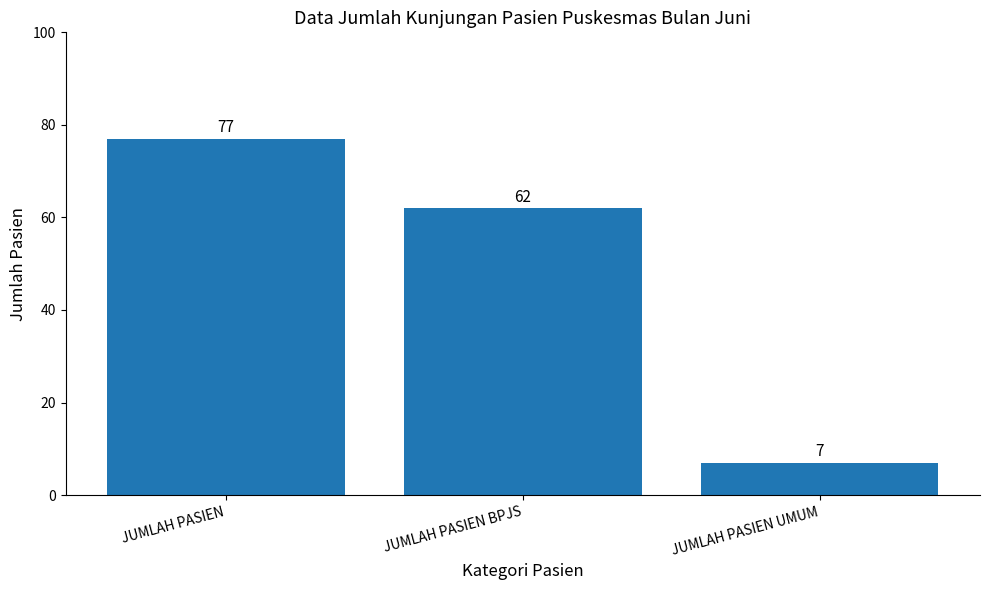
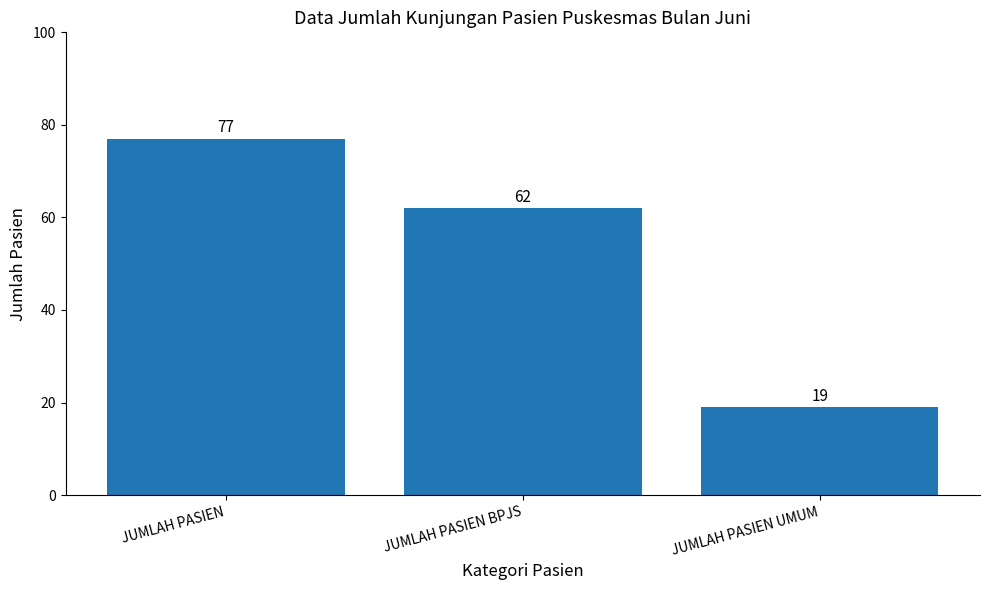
JUMLAH PASIEN UMUM: 7 -> 19
